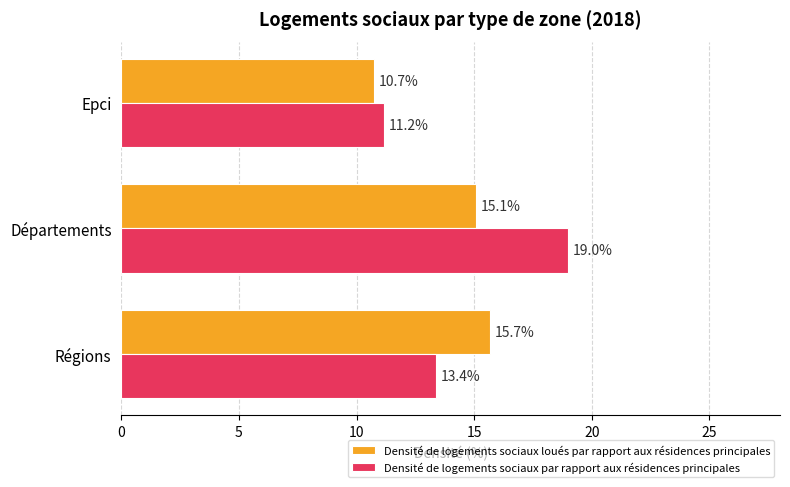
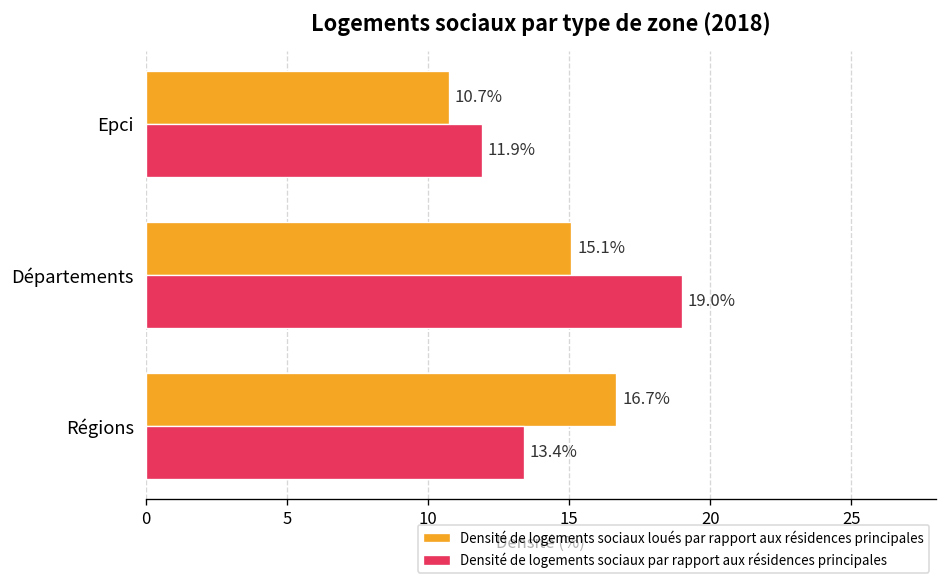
Densité de logements sociaux par rapport aux résidences principales, Epci: 11.2% -> 11.9%
Densité de logements sociaux loués par rapport aux résidences principales, Régions: 15.7% -> 16.7%
